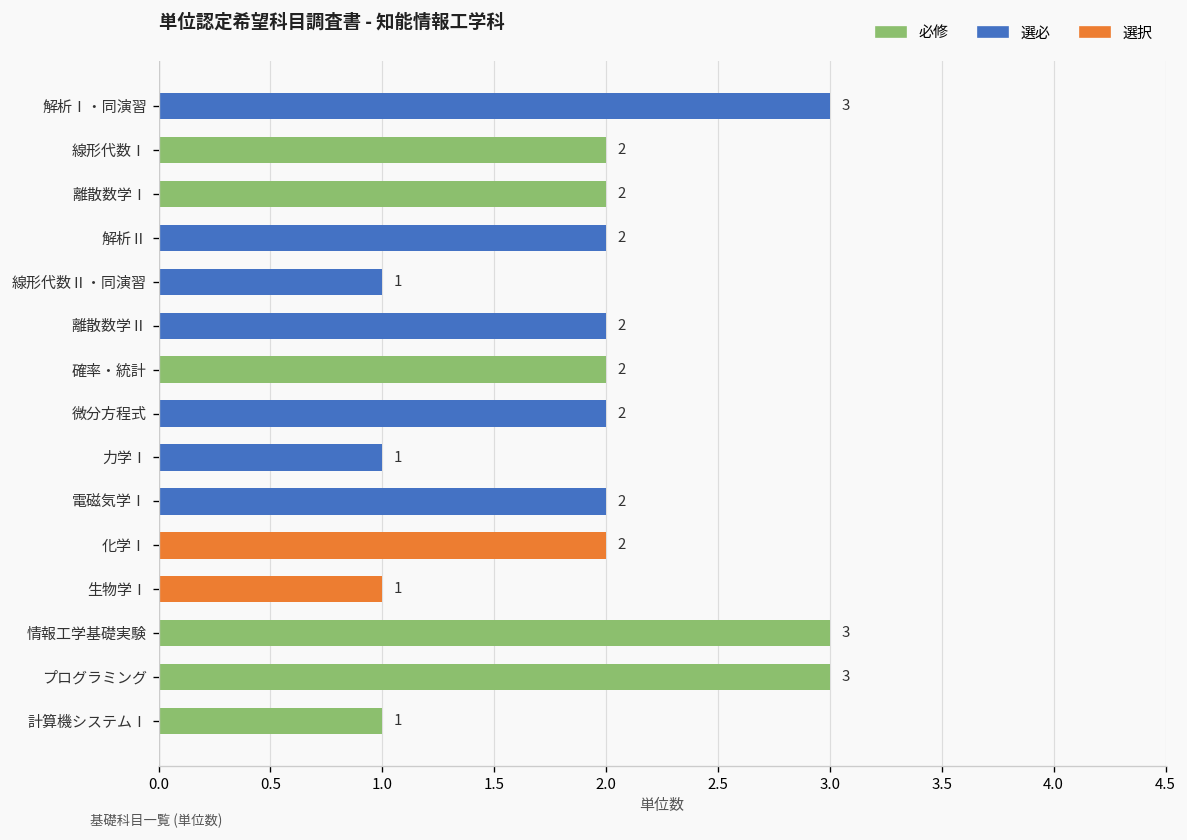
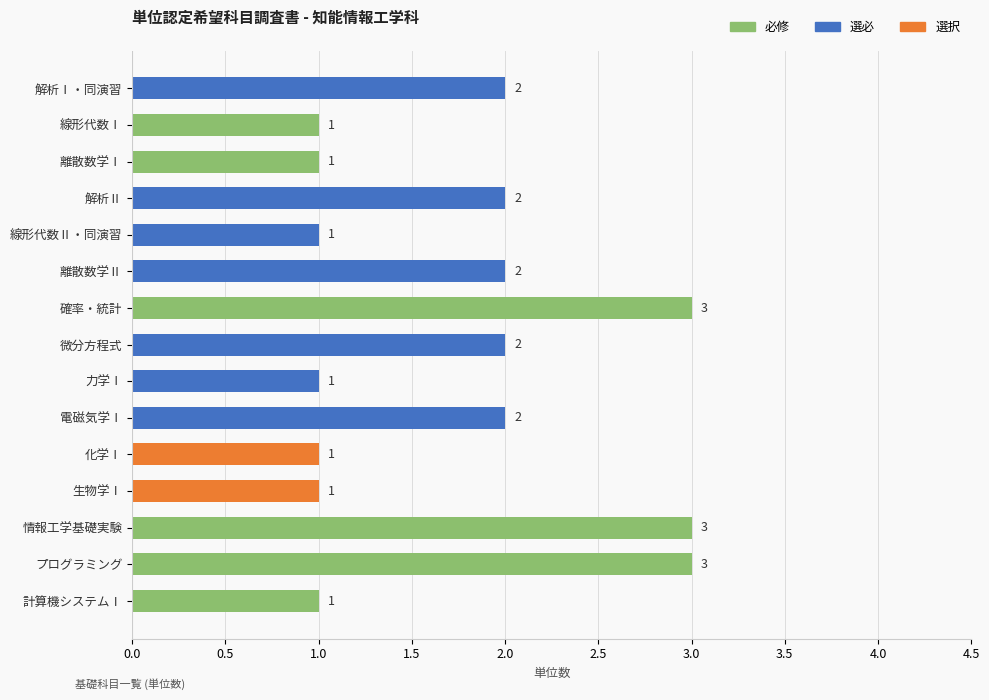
解析Ⅰ・同演習: 3 -> 2
線形代数Ⅰ: 2 -> 1
離散数学Ⅰ: 2 -> 1
確率・統計: 2 -> 3
化学Ⅰ: 2 -> 1
